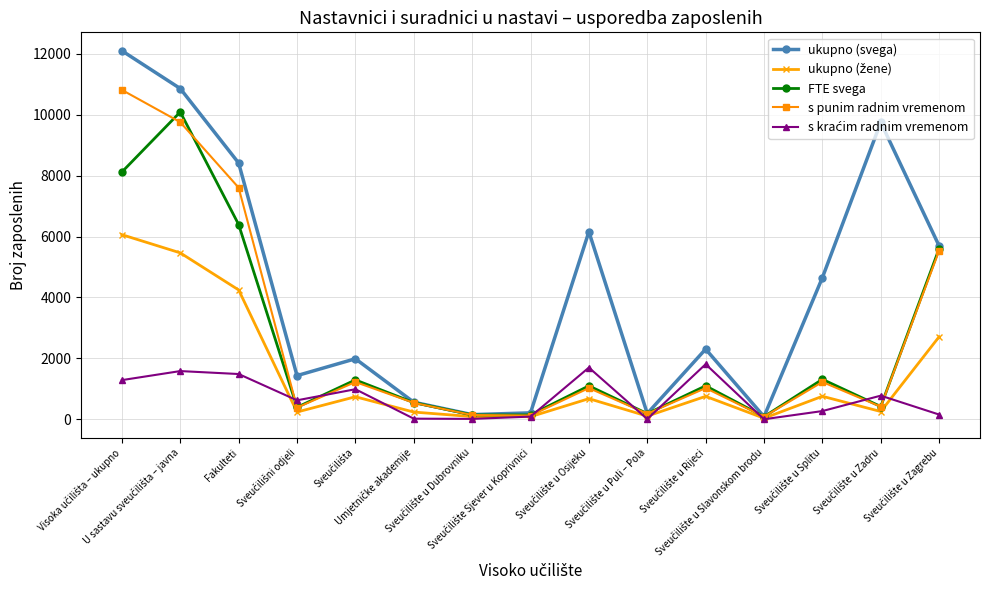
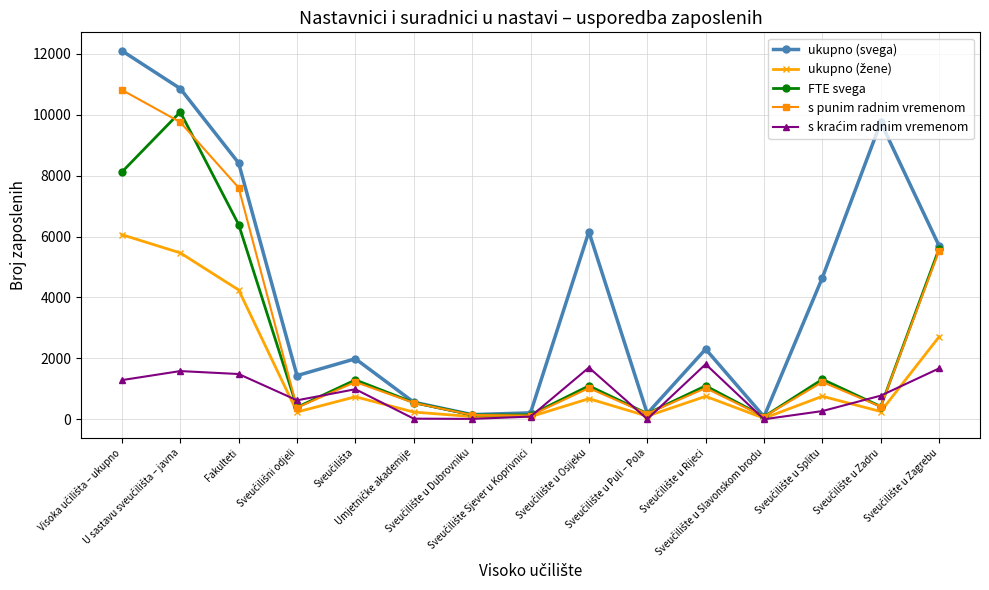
s kraćim radnim vremenom, Sveučilište u Zagrebu: 200 -> 1700
